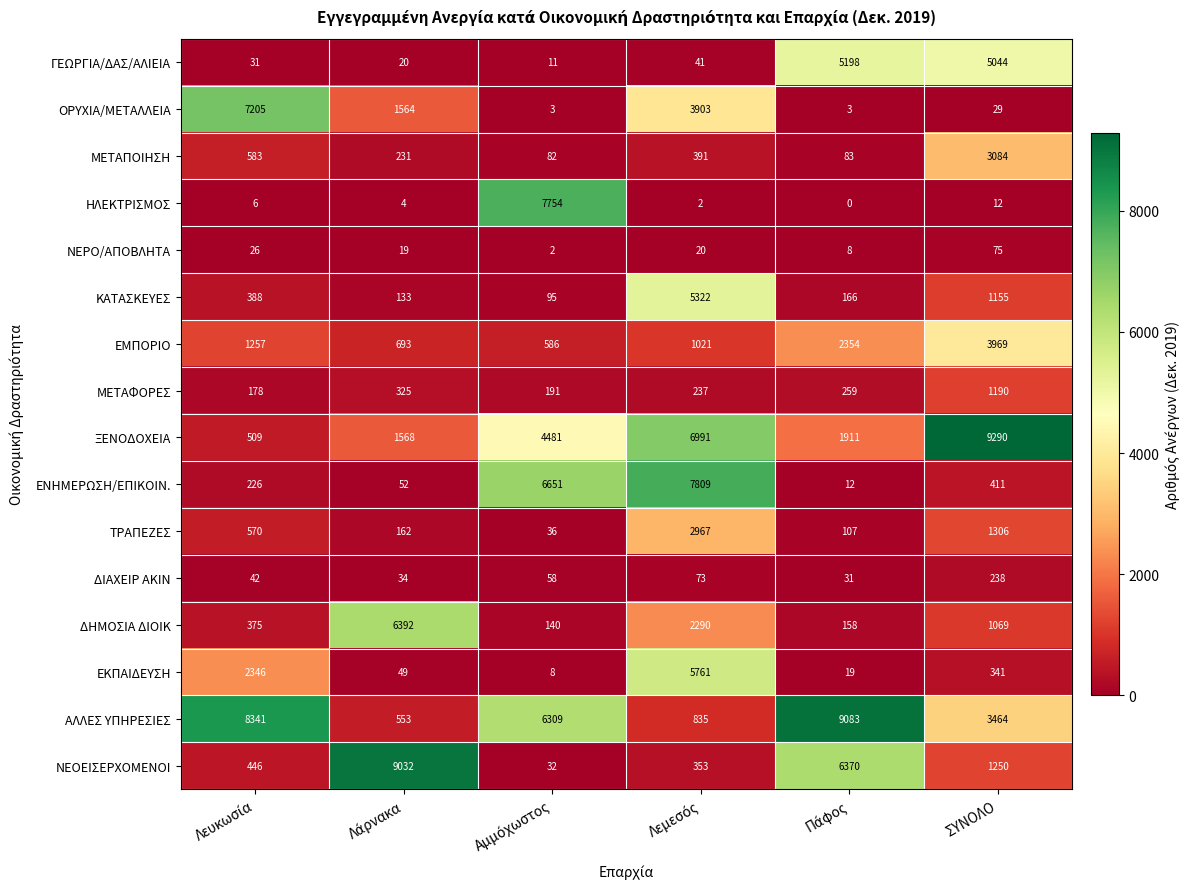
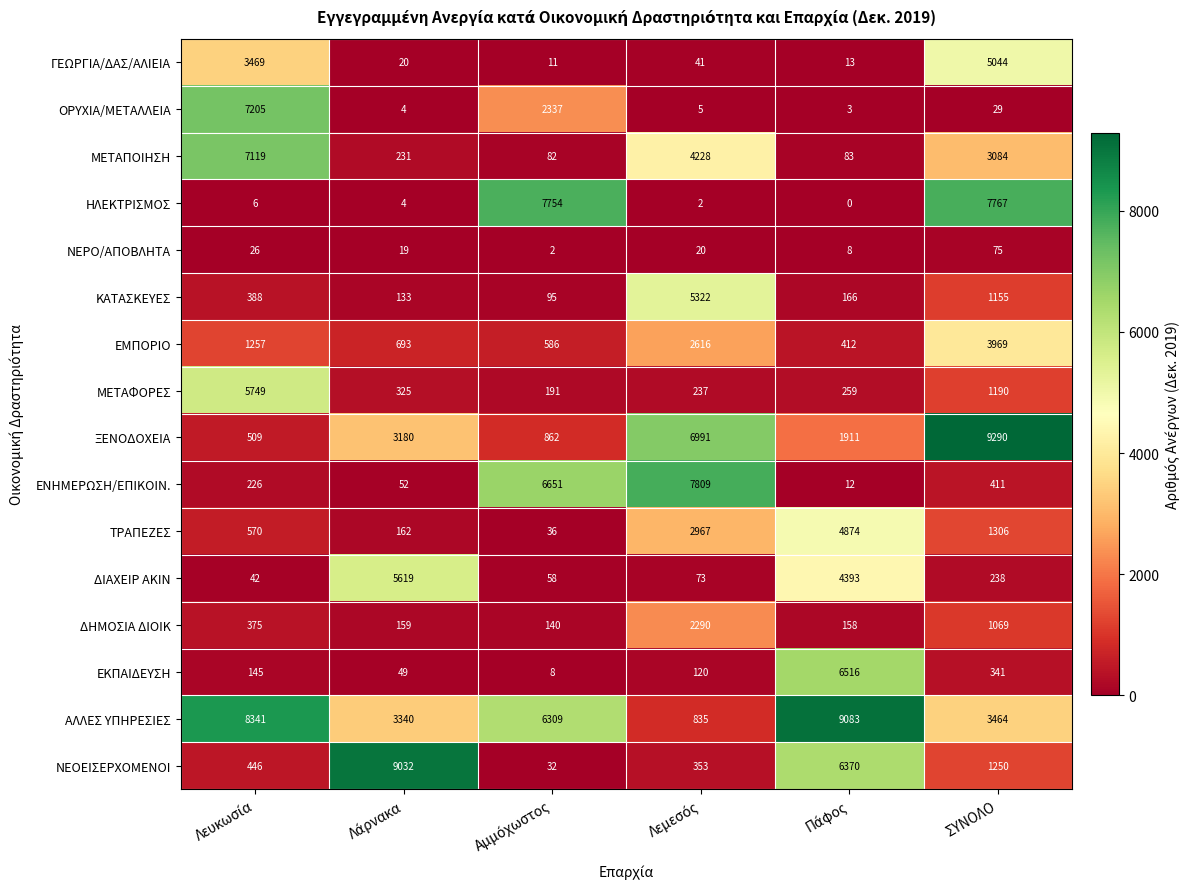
ΓΕΩΡΓΙΑ/ΔΑΣ/ΑΛΙΕΙΑ, Λευκωσία: 31 -> 3469
ΓΕΩΡΓΙΑ/ΔΑΣ/ΑΛΙΕΙΑ, Πάφος: 5198 -> 13
ΟΡΥΧΙΑ/ΜΕΤΑΛΛΕΙΑ, Λάρνακα: 1564 -> 4
ΟΡΥΧΙΑ/ΜΕΤΑΛΛΕΙΑ, Αμμόχωστος: 3 -> 2337
ΟΡΥΧΙΑ/ΜΕΤΑΛΛΕΙΑ, Λεμεσός: 3903 -> 5
ΜΕΤΑΠΟΙΗΣΗ, Λευκωσία: 583 -> 7119
ΜΕΤΑΠΟΙΗΣΗ, Λεμεσός: 391 -> 4228
ΗΛΕΚΤΡΙΣΜΟΣ, ΣΥΝΟΛΟ: 12 -> 7767
ΕΜΠΟΡΙΟ, Λεμεσός: 1021 -> 2616
ΕΜΠΟΡΙΟ, Πάφος: 2354 -> 412
ΜΕΤΑΦΟΡΕΣ, Λευκωσία: 178 -> 5749
ΞΕΝΟΔΟΧΕΙΑ, Λάρνακα: 1568 -> 3180
ΞΕΝΟΔΟΧΕΙΑ, Αμμόχωστος: 4481 -> 862
ΤΡΑΠΕΖΕΣ, Πάφος: 107 -> 4874
ΔΙΑΧΕΙΡ ΑΚΙΝ, Λάρνακα: 34 -> 5619
ΔΙΑΧΕΙΡ ΑΚΙΝ, Πάφος: 31 -> 4393
ΔΗΜΟΣΙΑ ΔΙΟΙΚ, Λάρνακα: 6392 -> 159
ΕΚΠΑΙΔΕΥΣΗ, Λευκωσία: 2346 -> 145
ΕΚΠΑΙΔΕΥΣΗ, Λεμεσός: 5761 -> 120
ΕΚΠΑΙΔΕΥΣΗ, Πάφος: 19 -> 6516
ΑΛΛΕΣ ΥΠΗΡΕΣΙΕΣ, Λάρνακα: 553 -> 3340
